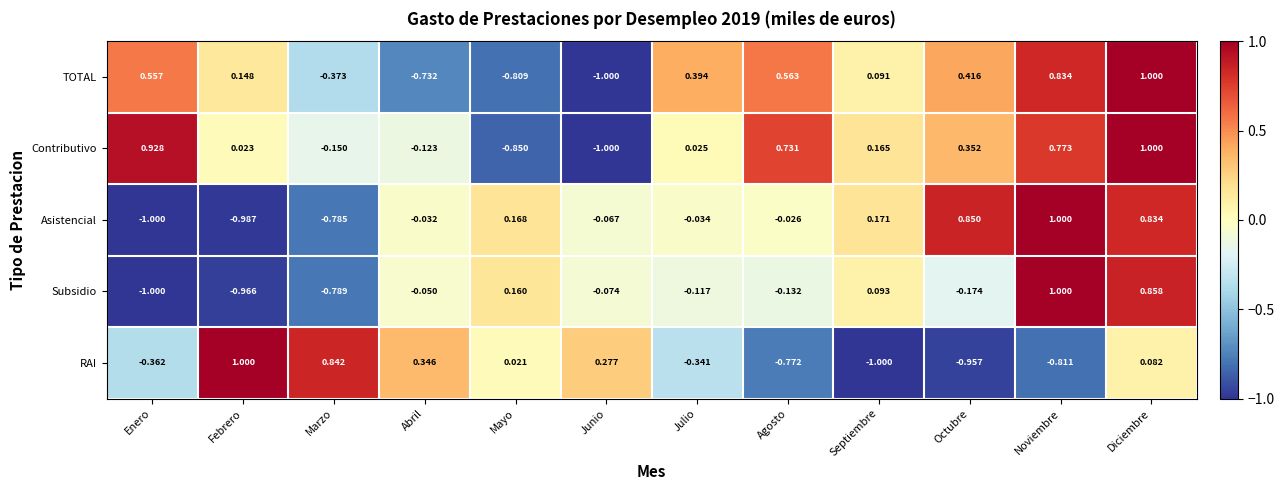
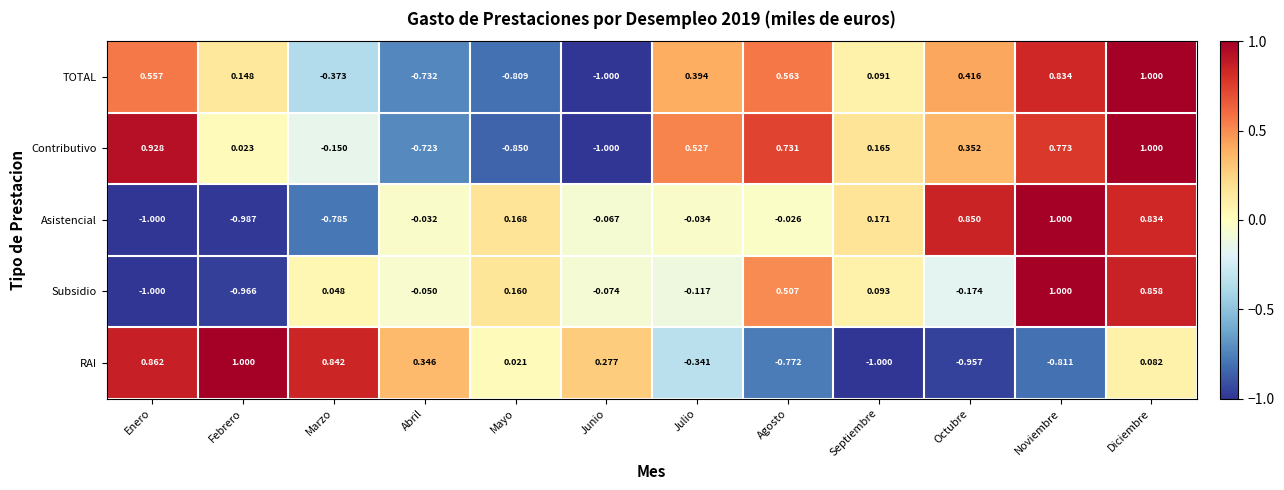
Contributivo, Abril: -0.123 -> -0.723
Contributivo, Julio: 0.025 -> 0.527
Subsidio, Marzo: -0.789 -> 0.048
Subsidio, Agosto: -0.132 -> 0.507
RAI, Enero: -0.362 -> 0.862
